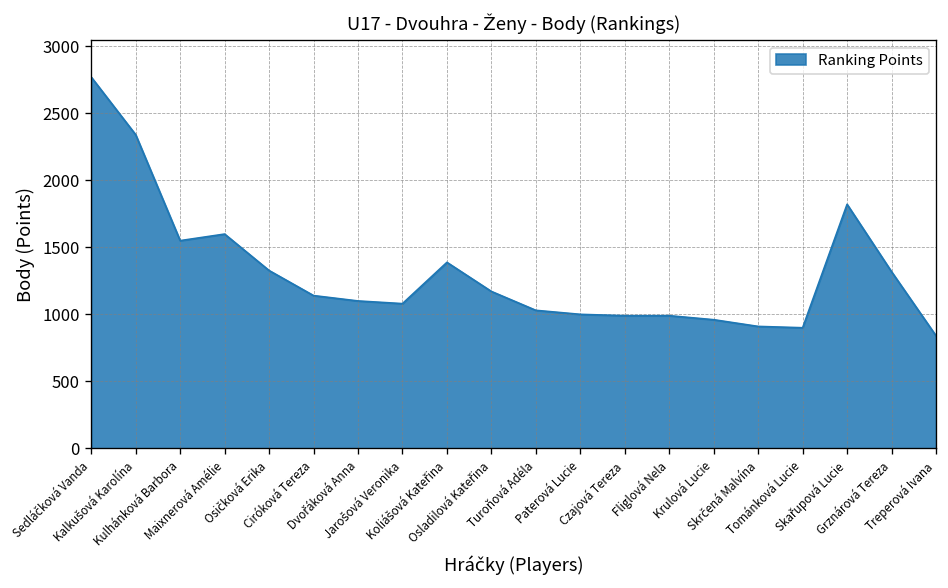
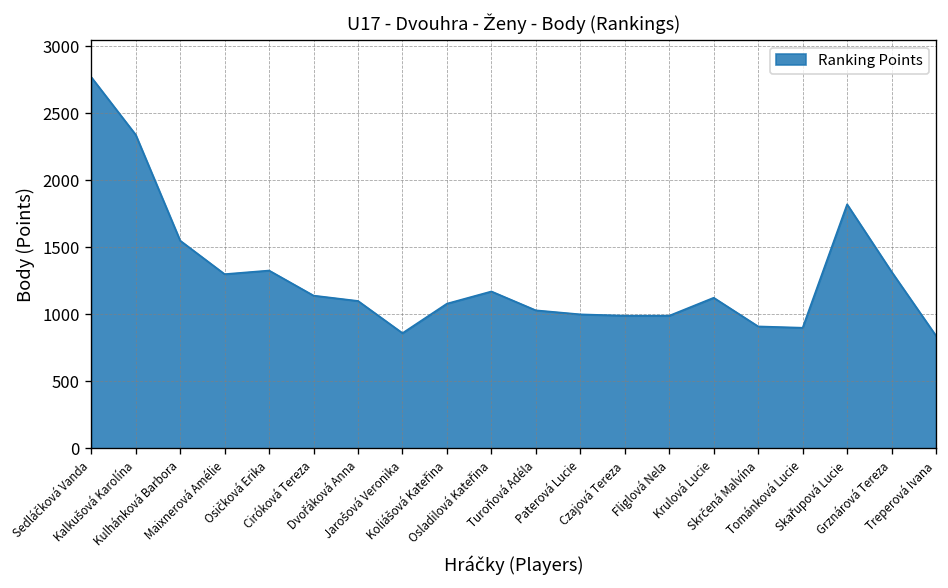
Maixnerová Amélie: 1600 -> 1300
Jarošová Veronika: 1080 -> 860
Koliášová Kateřina: 1390 -> 1080
Krulová Lucie: 960 -> 1120
